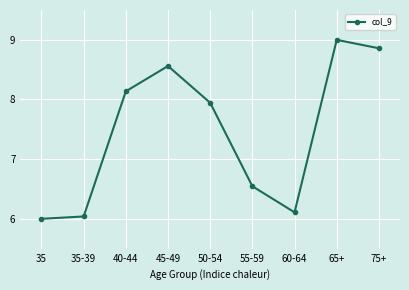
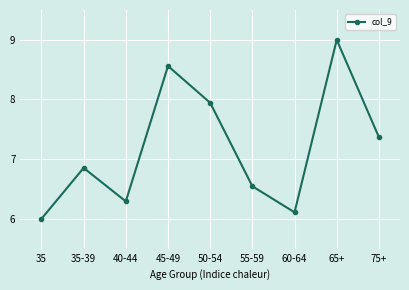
35-39: 6.0 -> 6.9
40-44: 8.1 -> 6.3
75+: 8.9 -> 7.4
